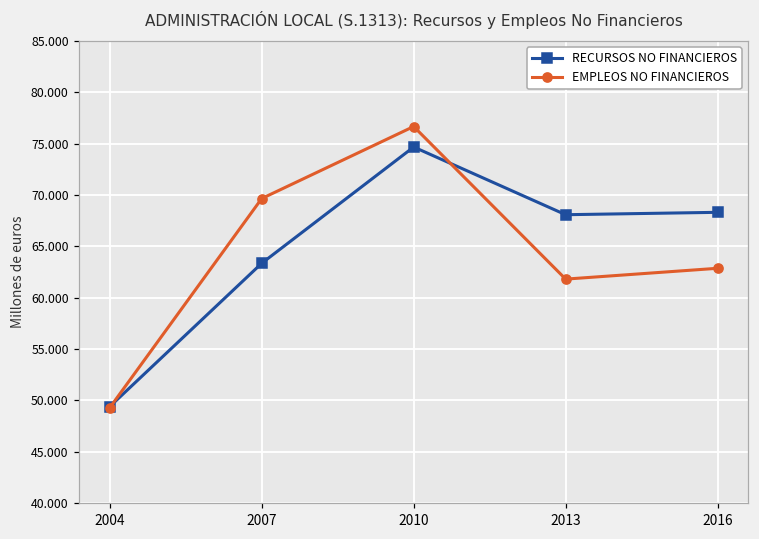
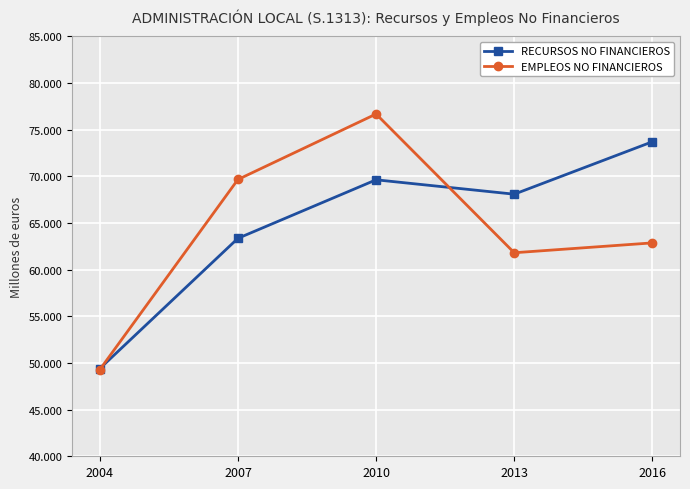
RECURSOS NO FINANCIEROS, 2010: 75 -> 70
RECURSOS NO FINANCIEROS, 2016: 68 -> 74
